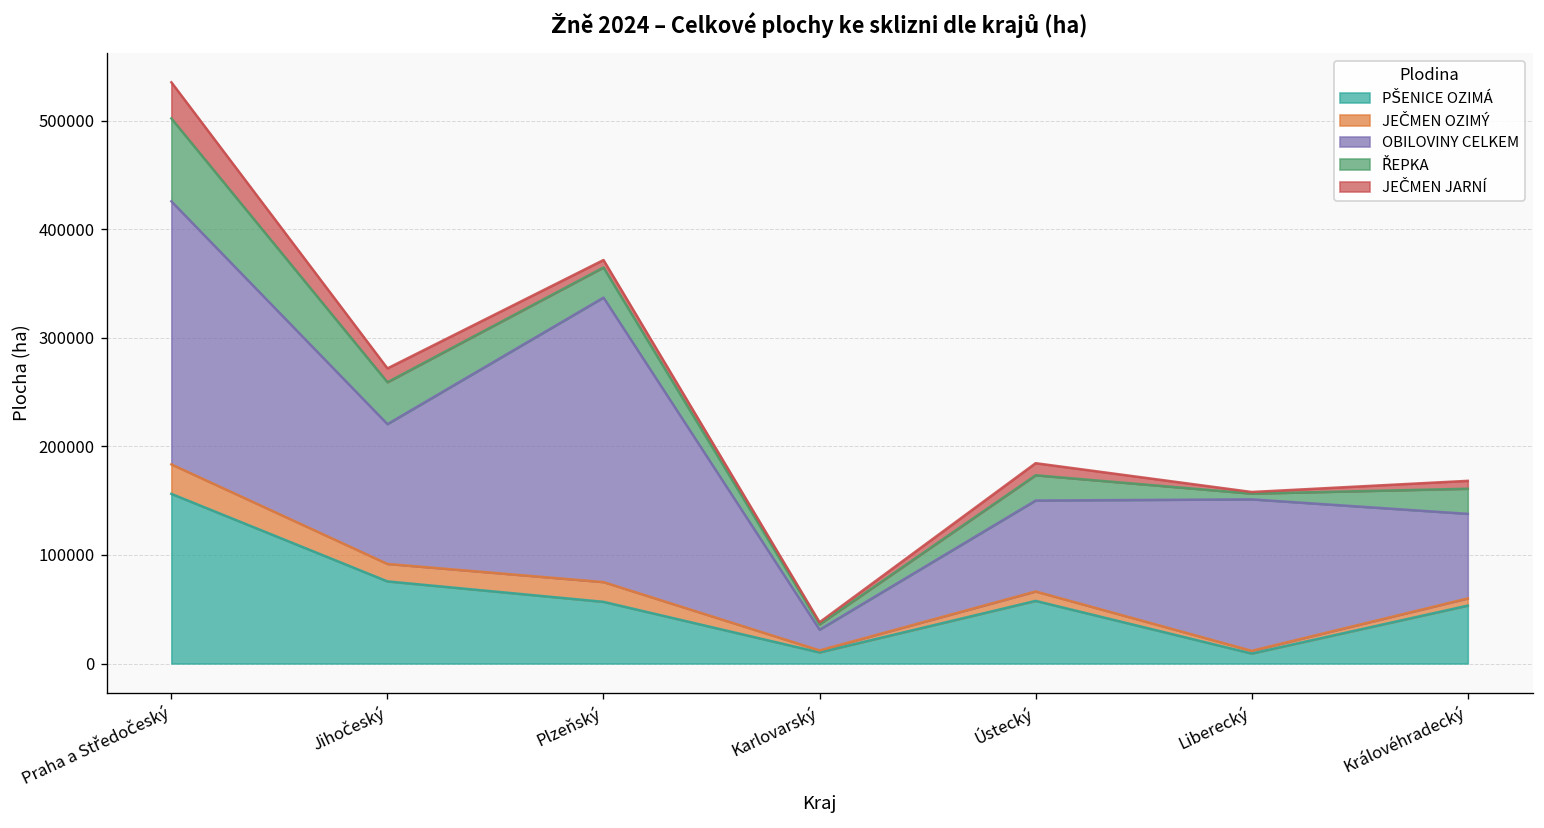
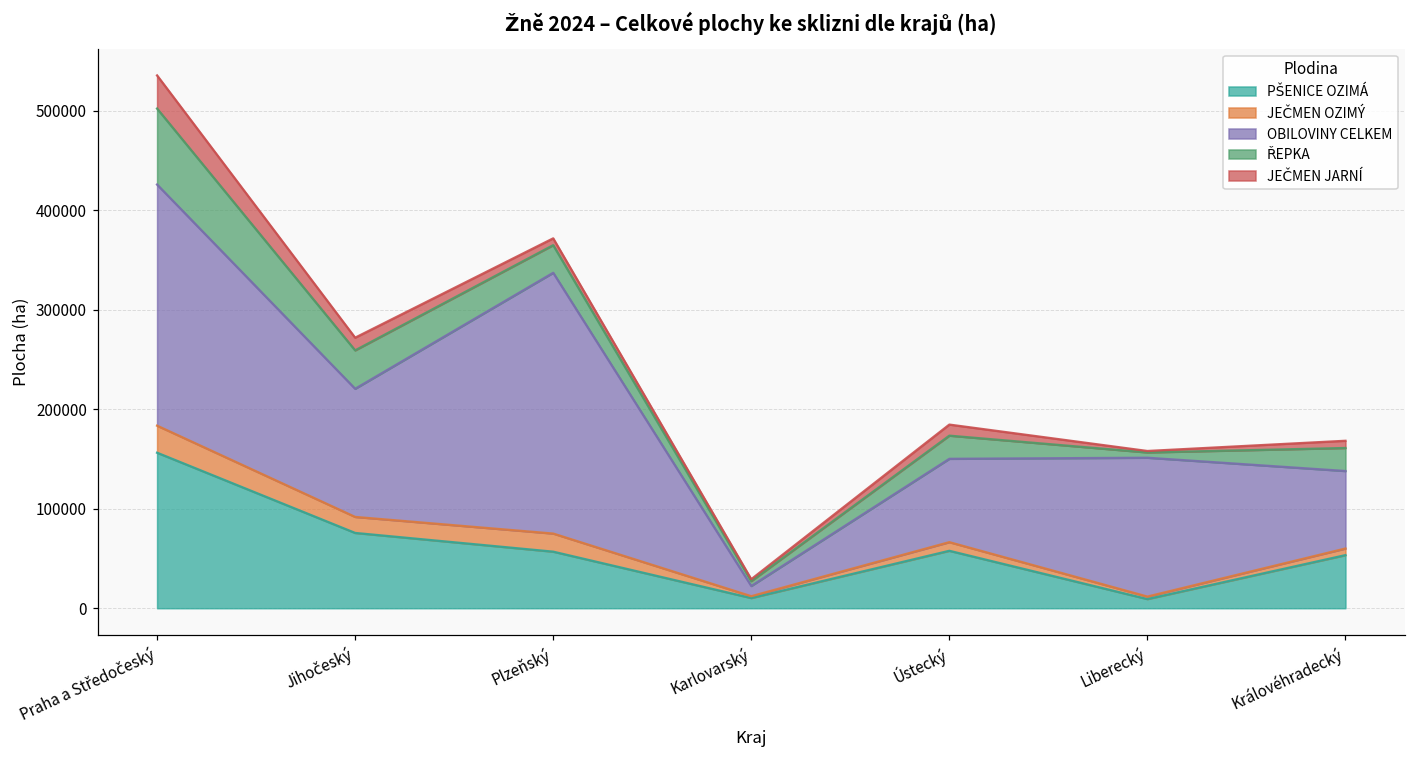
OBILOVINY CELKEM, Karlovarský: 20000 -> 10000
